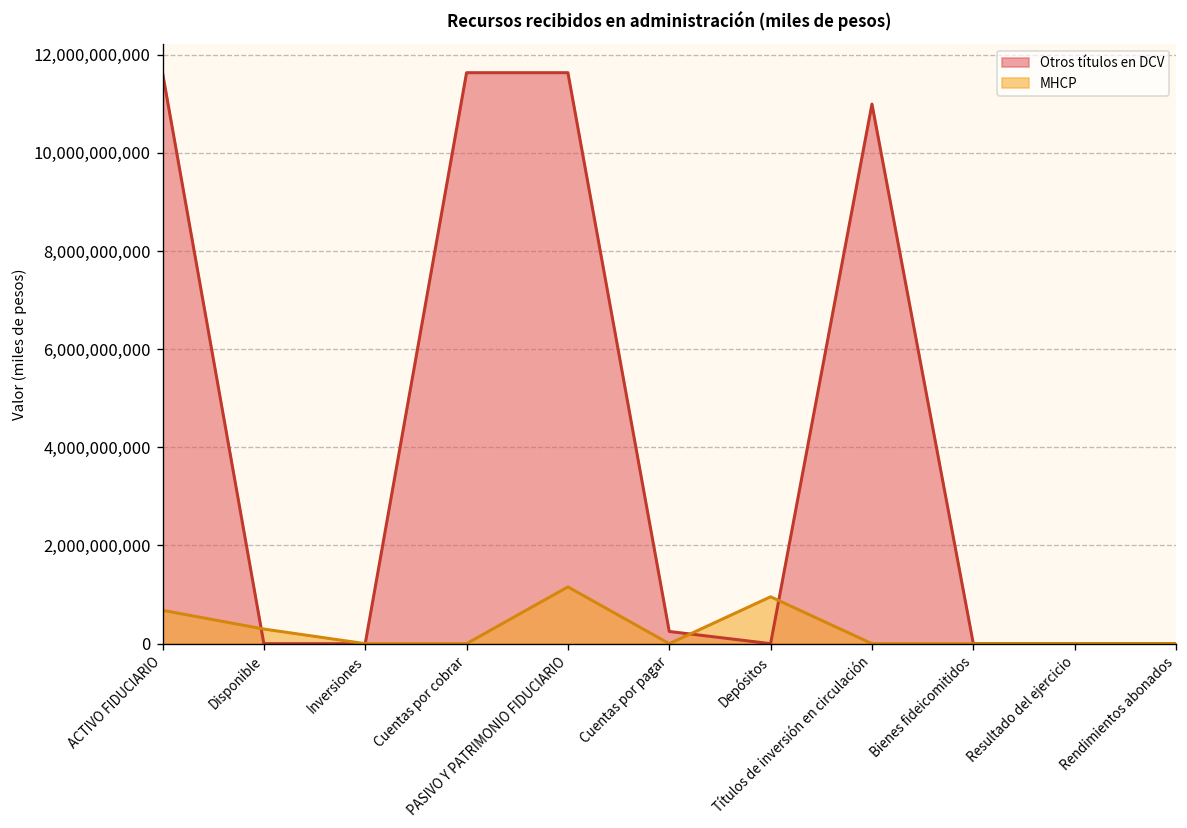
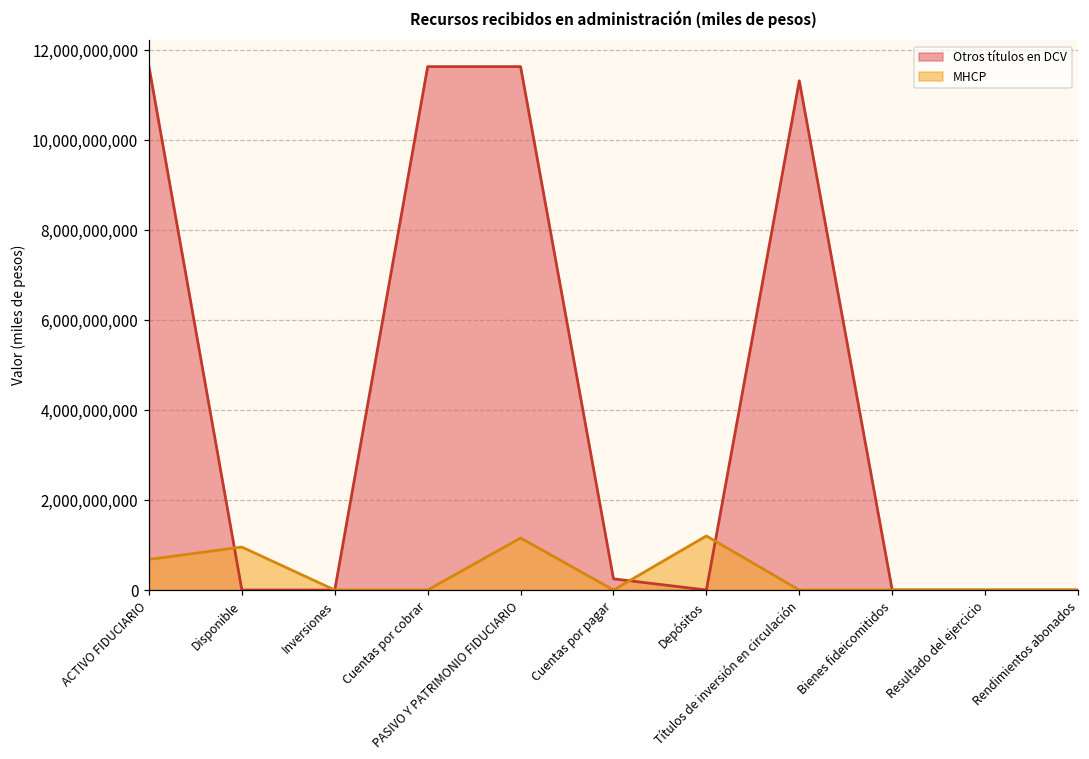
MHCP, Disponible: 300,000,000 -> 1,000,000,000
MHCP, Depósitos: 1,000,000,000 -> 1,200,000,000
Otros títulos en DCV, Títulos de inversión en circulación: 11,000,000,000 -> 11,300,000,000
